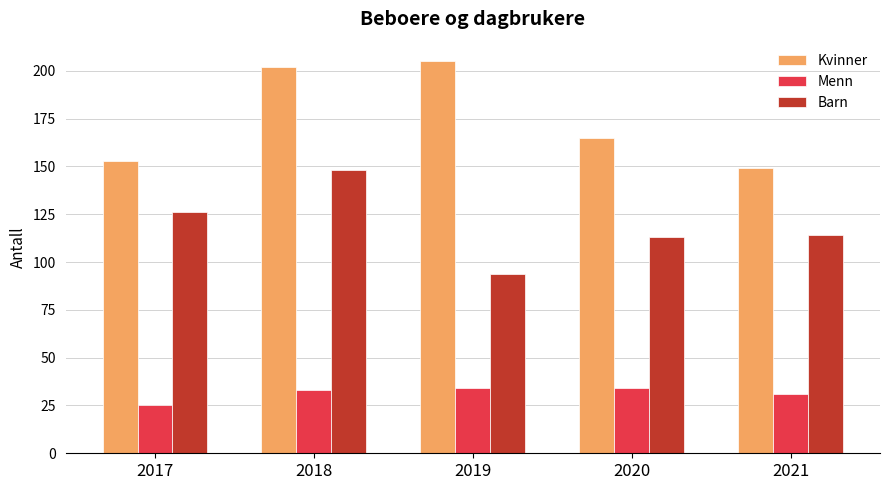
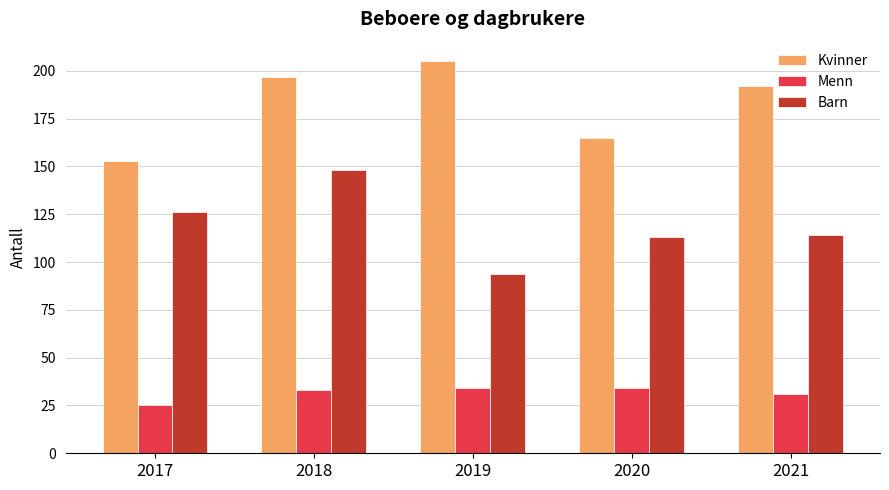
Kvinner, 2018: 202 -> 197
Kvinner, 2021: 149 -> 192
